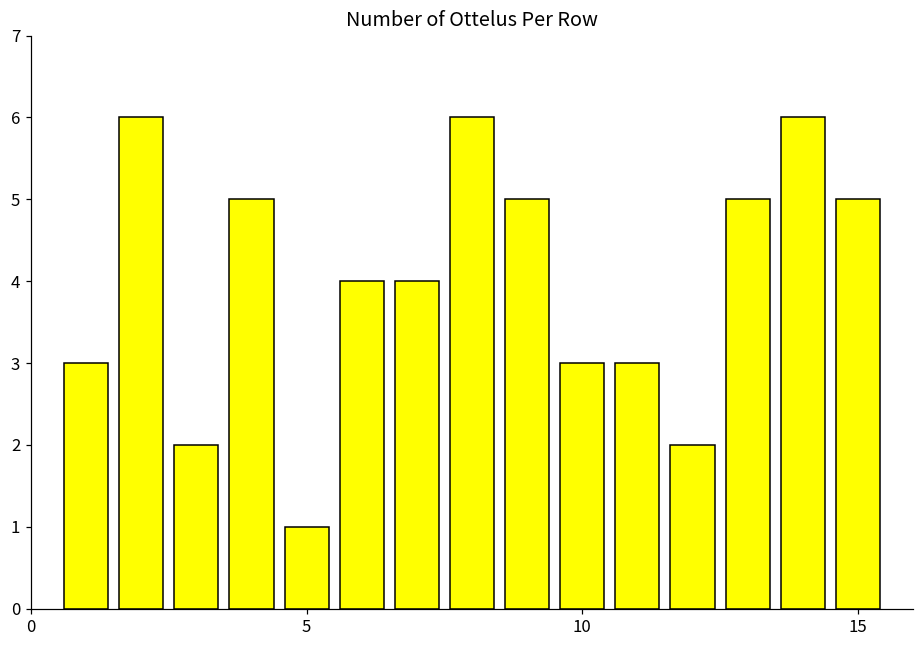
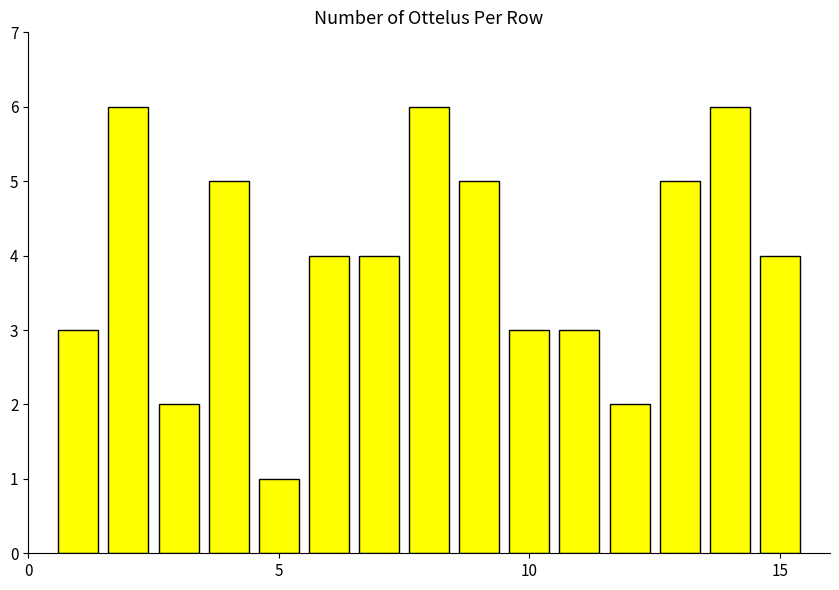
15: 5 -> 4
